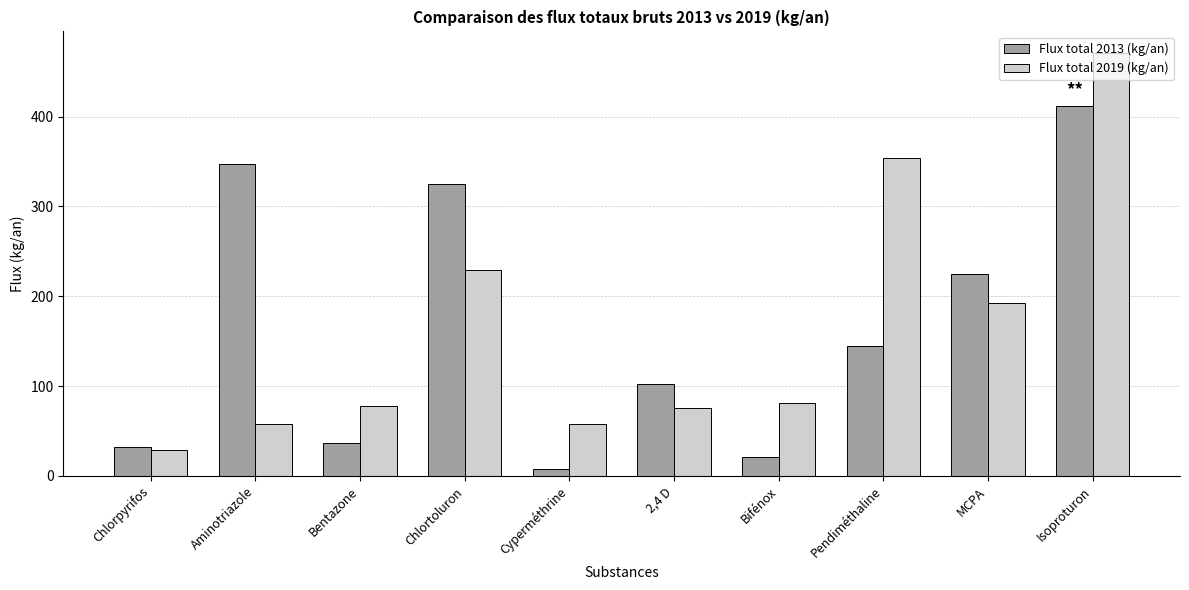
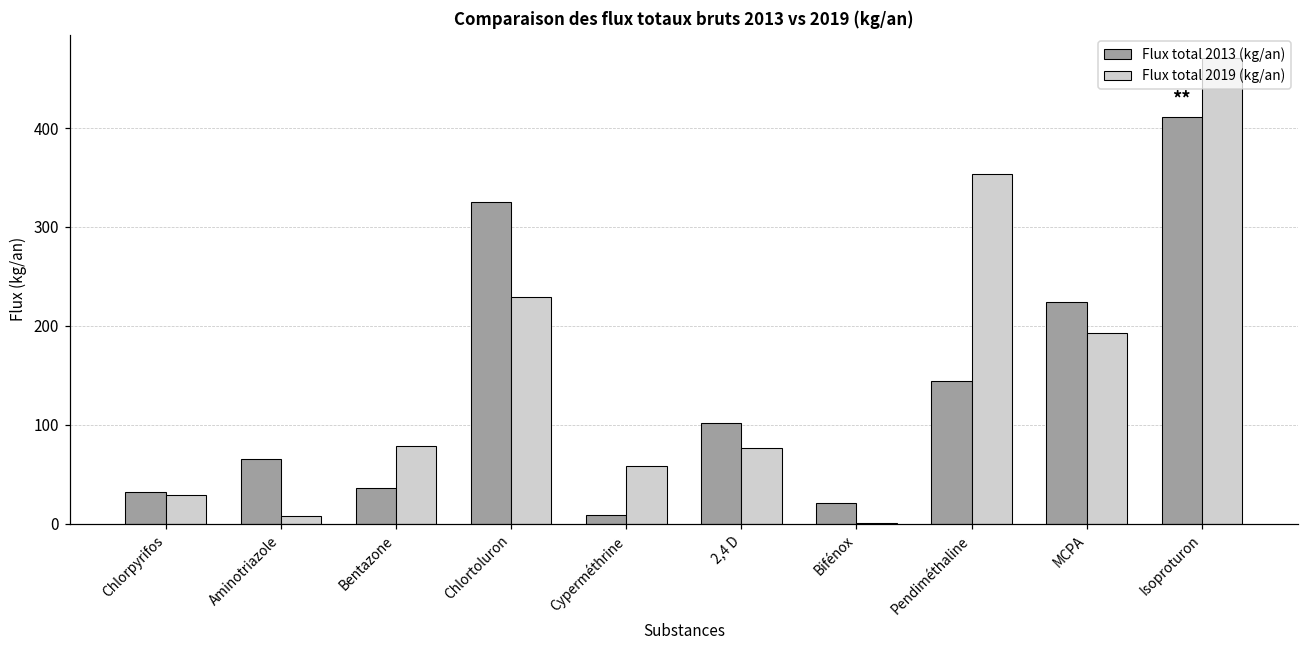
Flux total 2013 (kg/an), Aminotriazole: 350 -> 70
Flux total 2019 (kg/an), Aminotriazole: 60 -> 10
Flux total 2019 (kg/an), Bifénox: 80 -> 0
